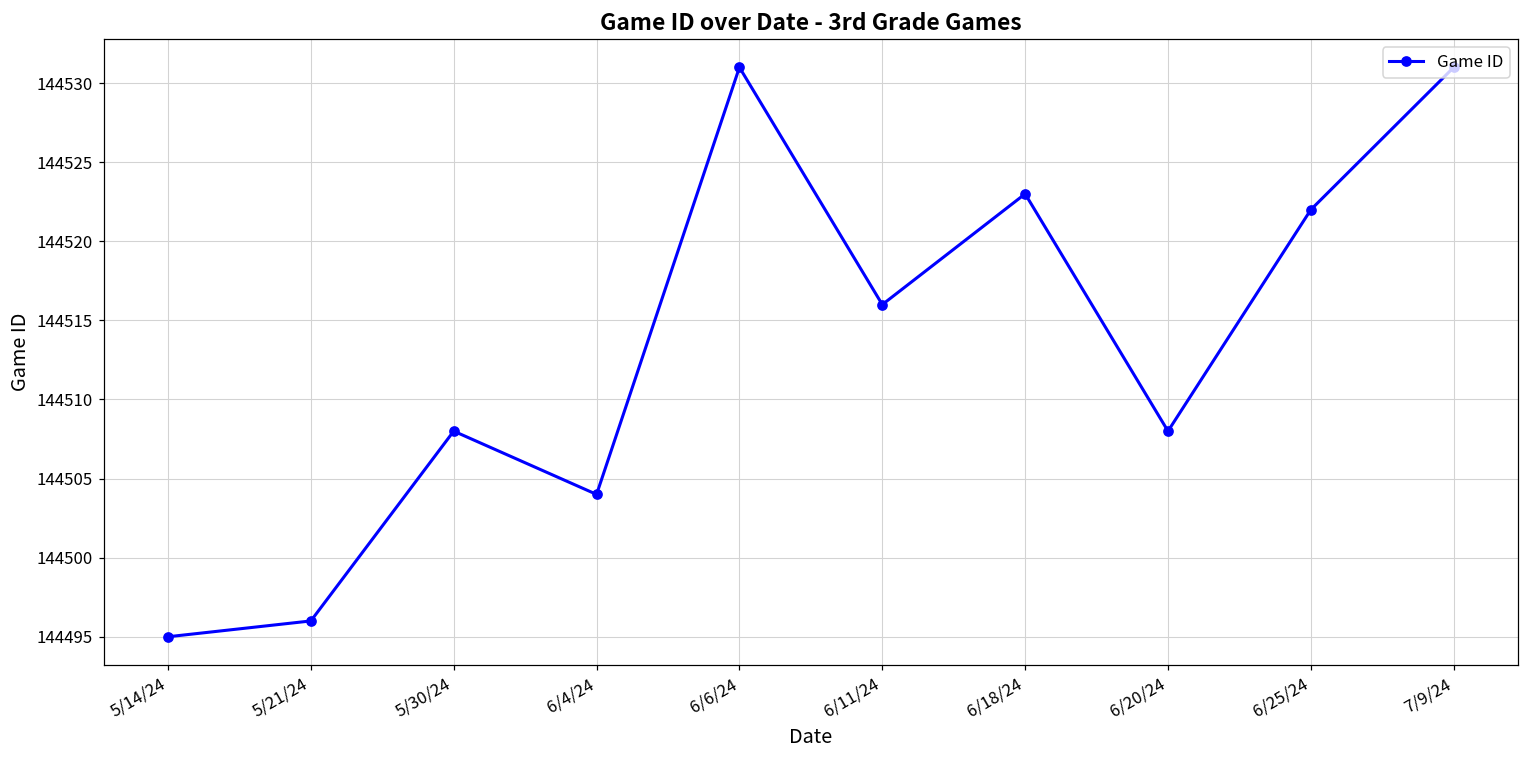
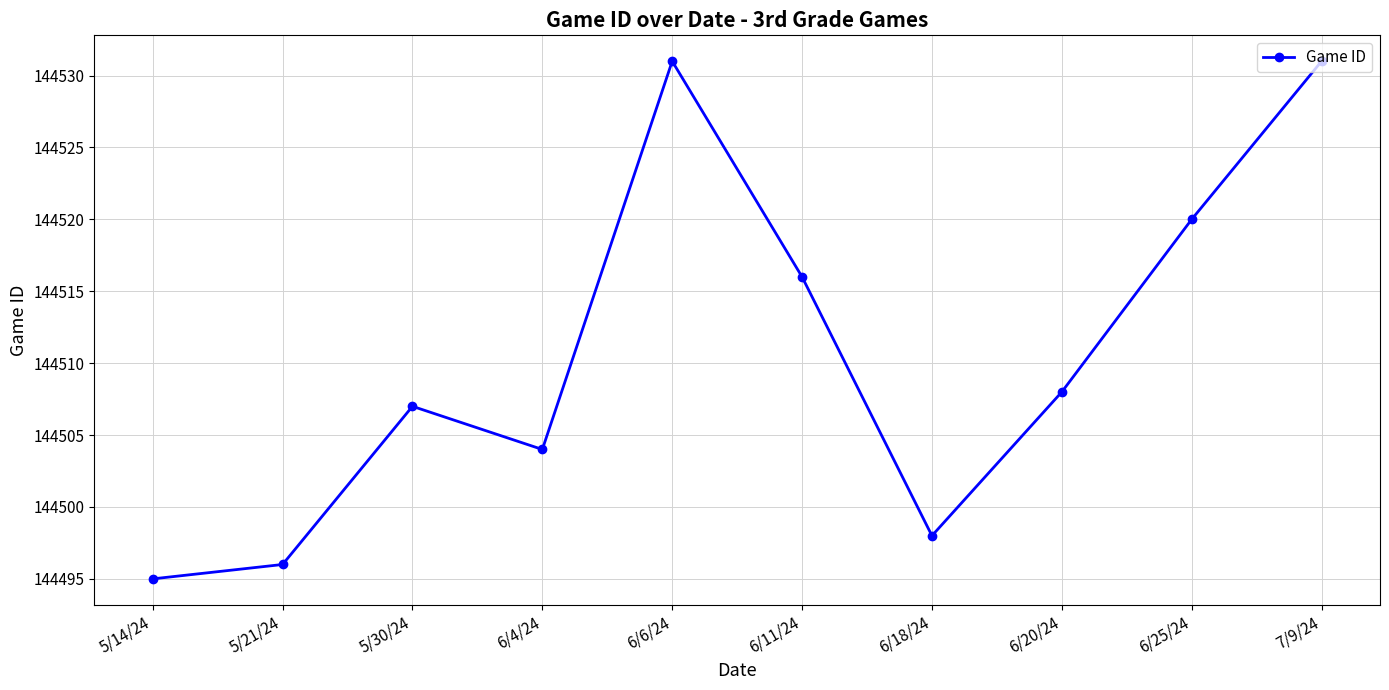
5/30/24: 144508 -> 144507
6/18/24: 144523 -> 144498
6/25/24: 144522 -> 144520
